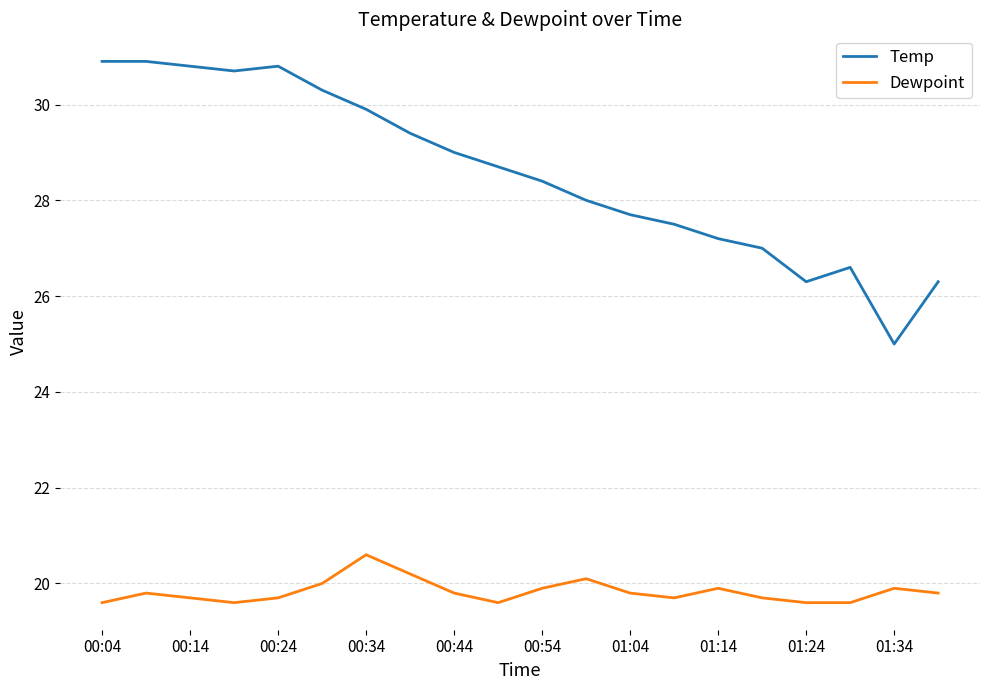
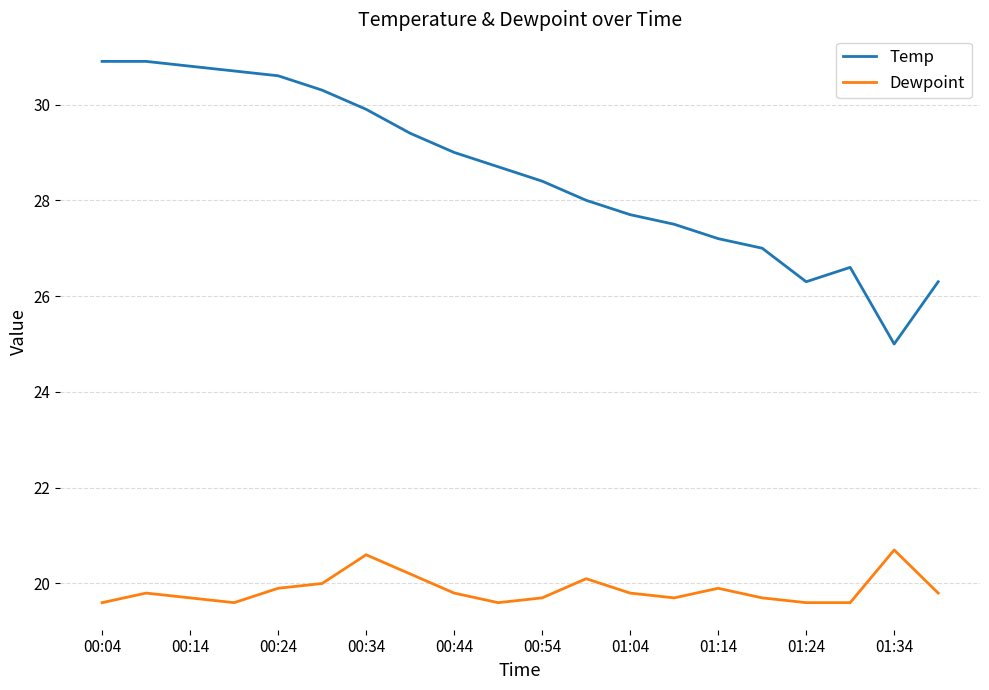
Temp, 00:24: 30.8 -> 30.6
Dewpoint, 00:24: 19.7 -> 19.9
Dewpoint, 00:54: 19.9 -> 19.7
Dewpoint, 01:34: 19.9 -> 20.7
